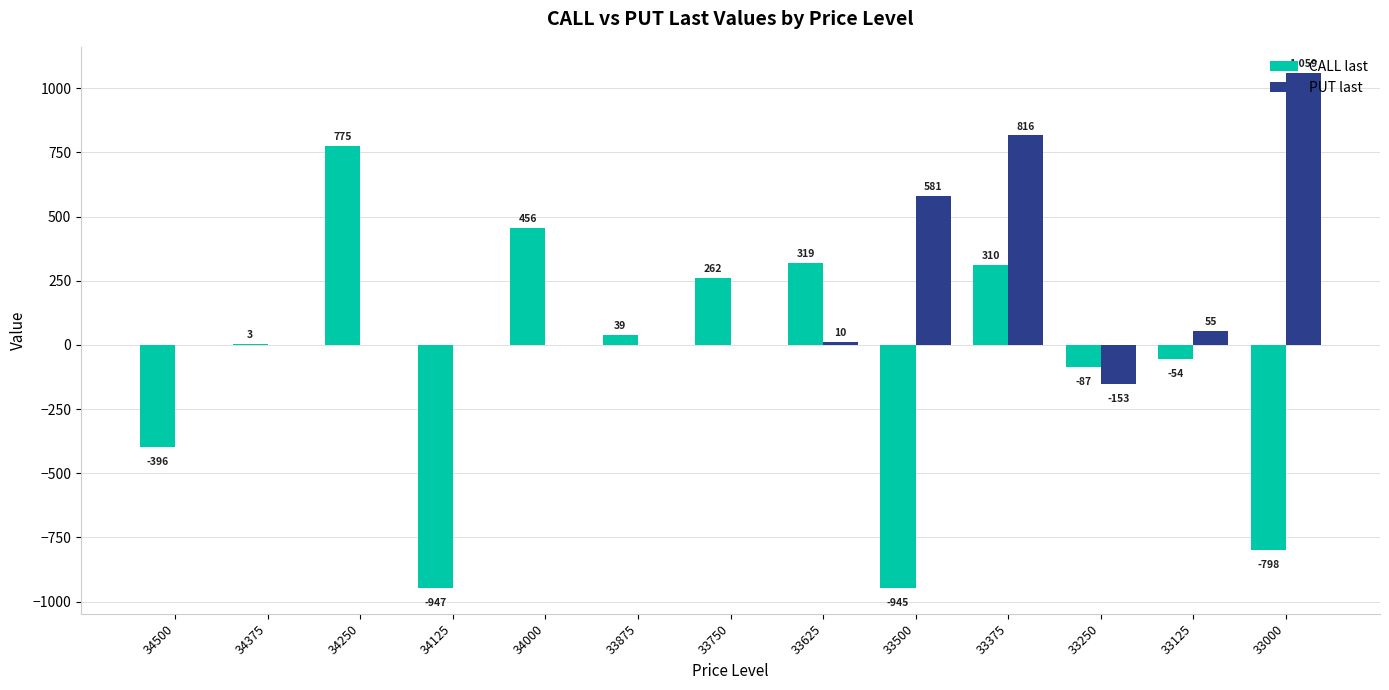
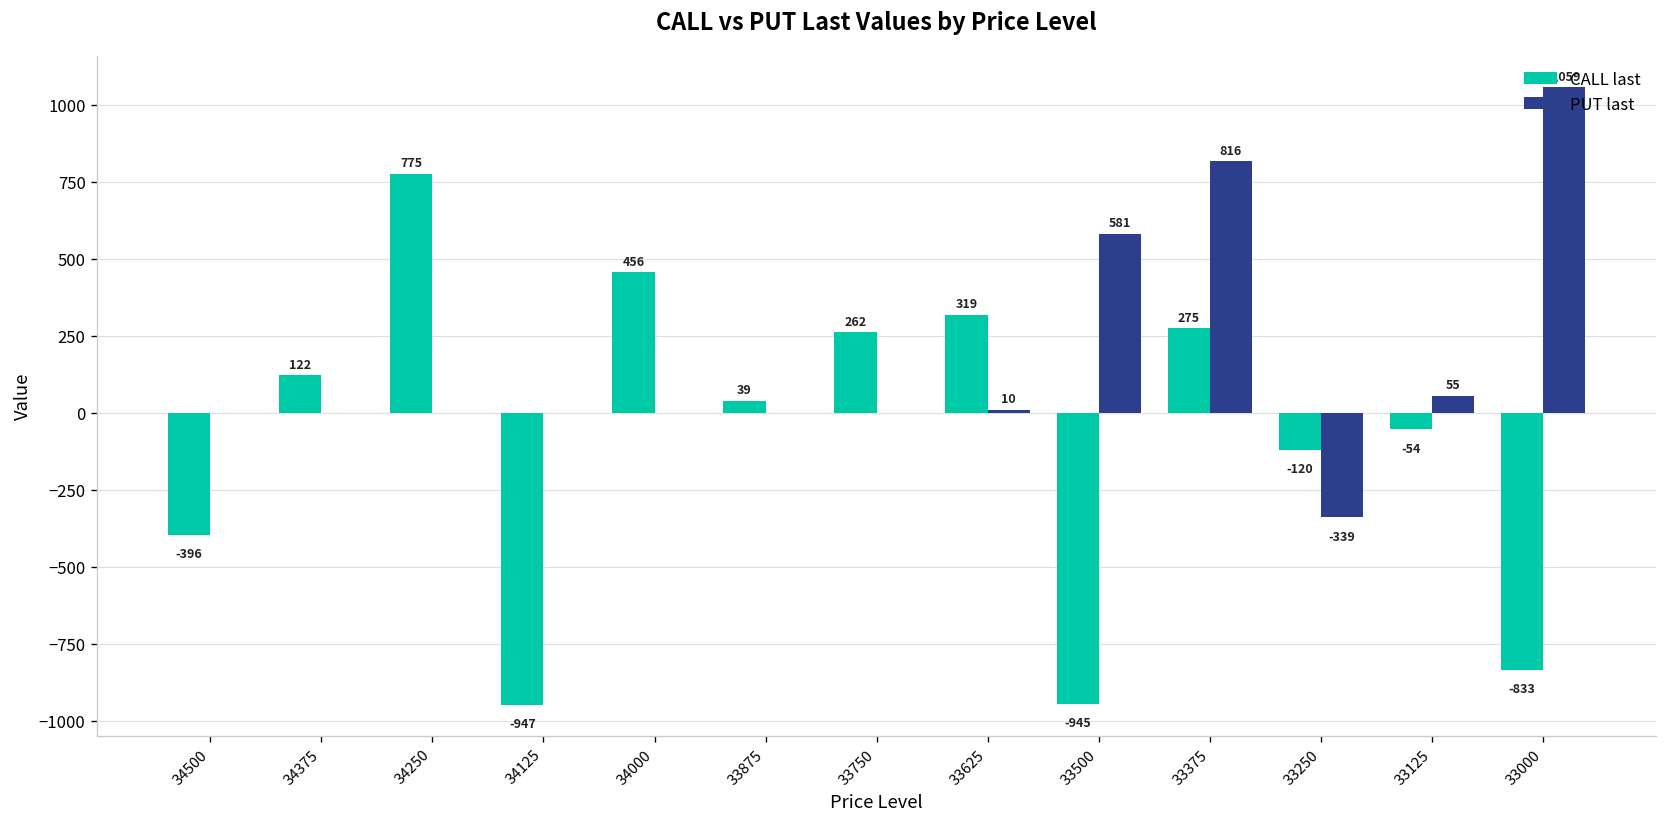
CALL last, 34375: 3 -> 122
CALL last, 33375: 310 -> 275
CALL last, 33250: -87 -> -120
PUT last, 33250: -153 -> -339
CALL last, 33000: -798 -> -833
